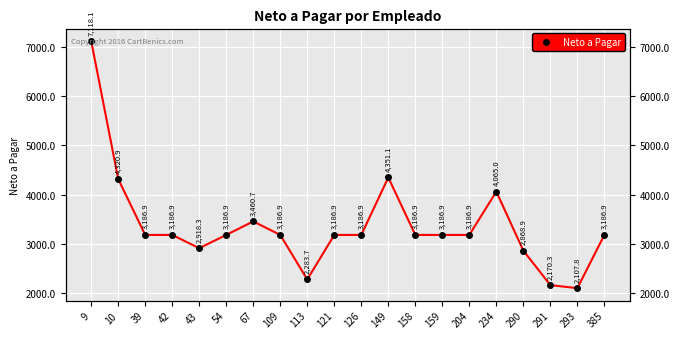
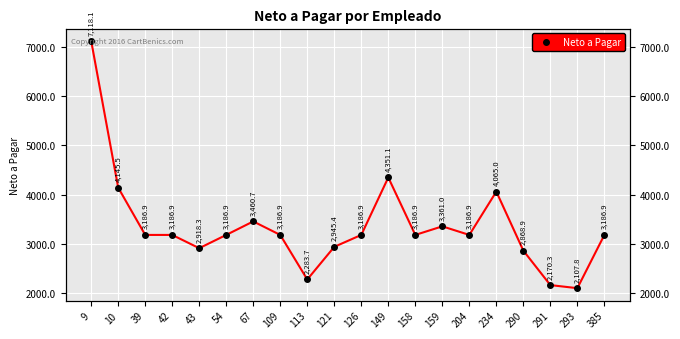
10: 4,320.9 -> 4,145.5
121: 3,186.9 -> 2,945.4
159: 3,186.9 -> 3,361.0
